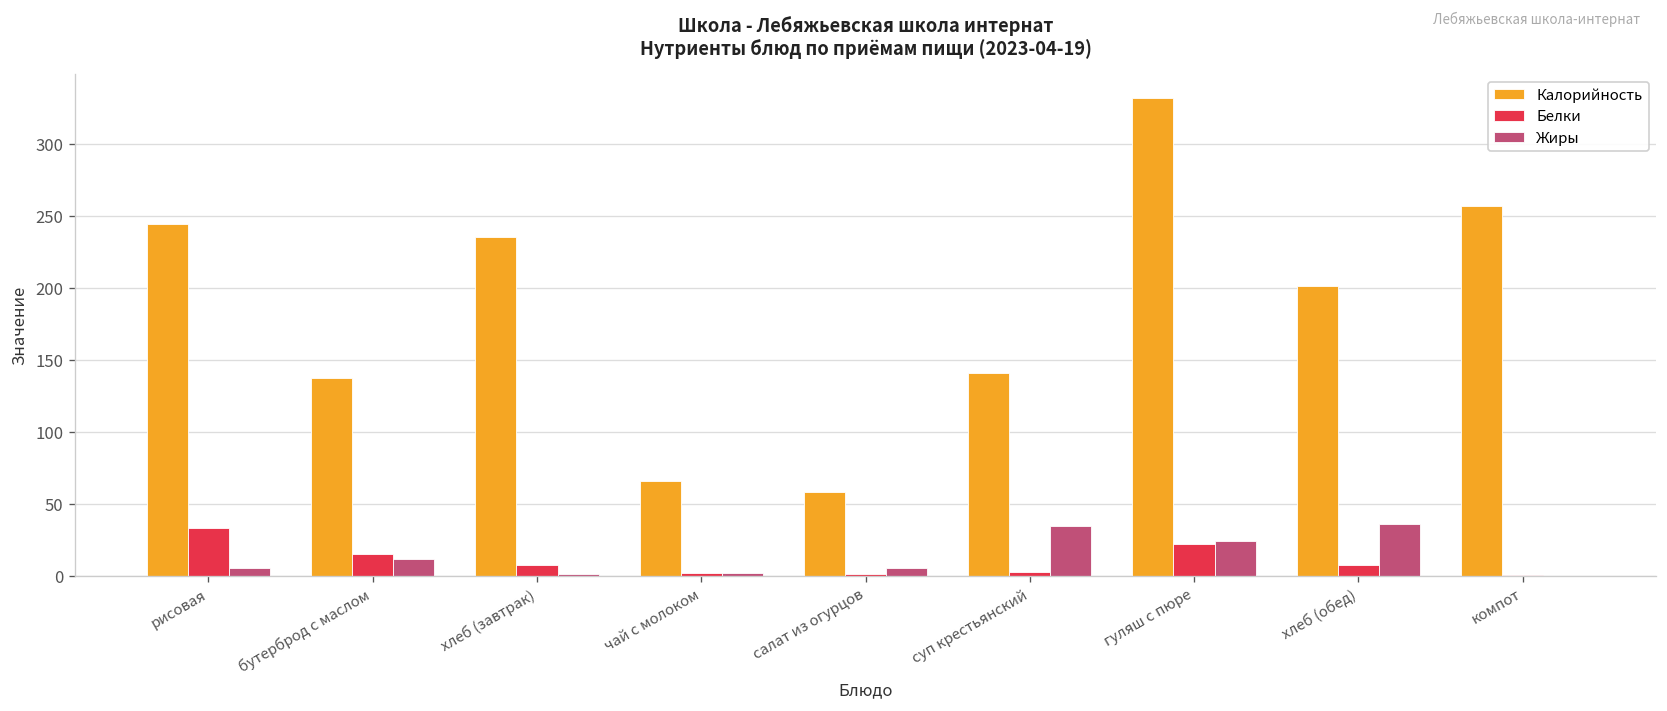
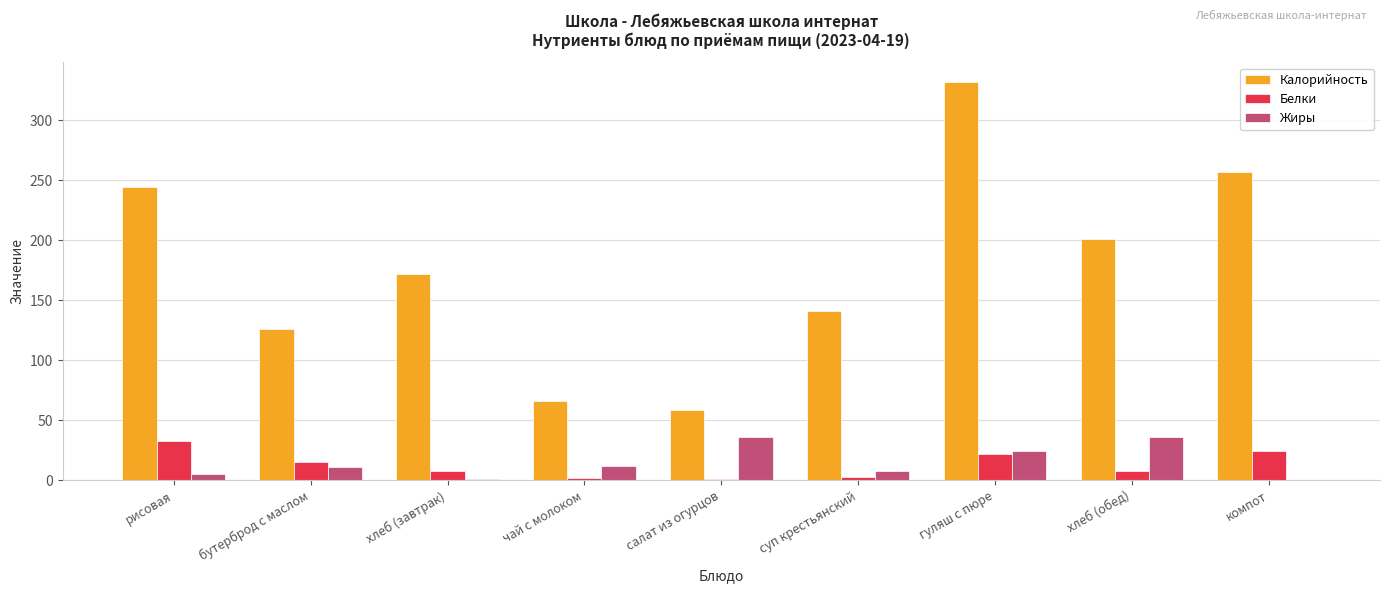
Калорийность, бутерброд с маслом: 138 -> 126
Калорийность, хлеб (завтрак): 235 -> 172
Жиры, чай с молоком: 2 -> 12
Жиры, салат из огурцов: 5 -> 36
Жиры, суп крестьянский: 35 -> 8
Белки, компот: 1 -> 24
